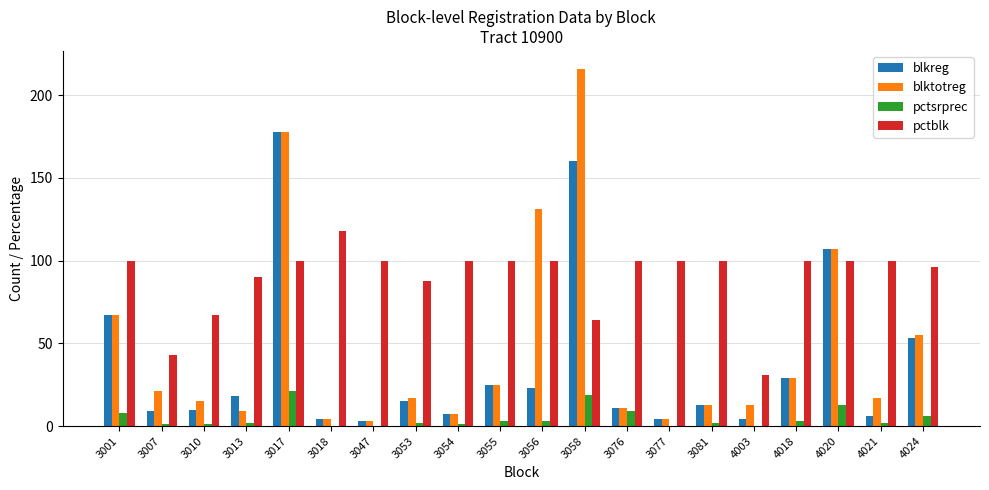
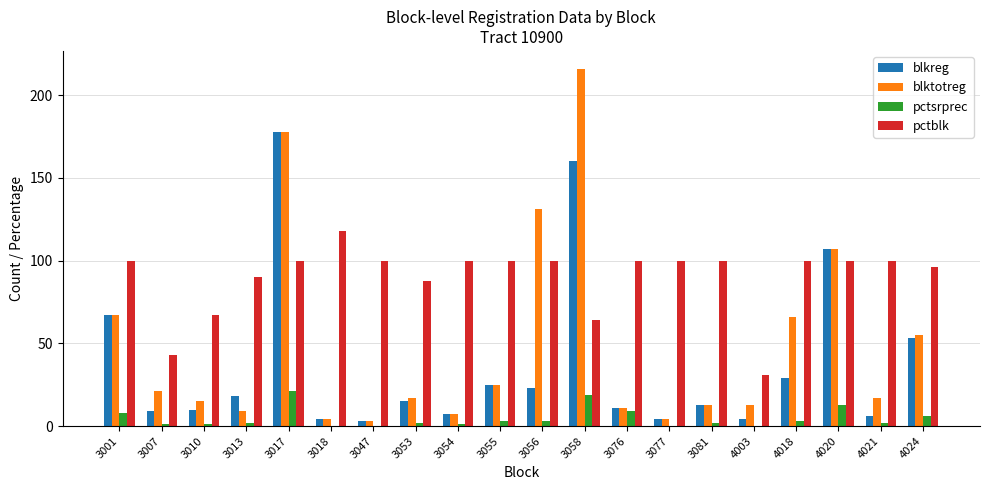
blktotreg, 4018: 29 -> 66
